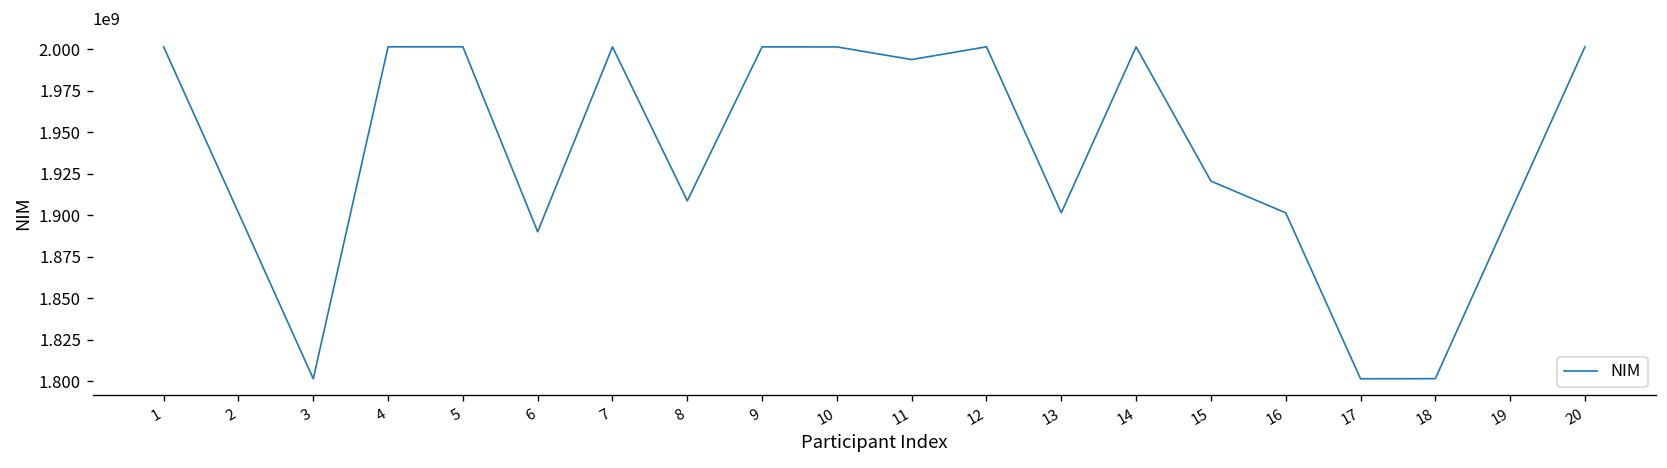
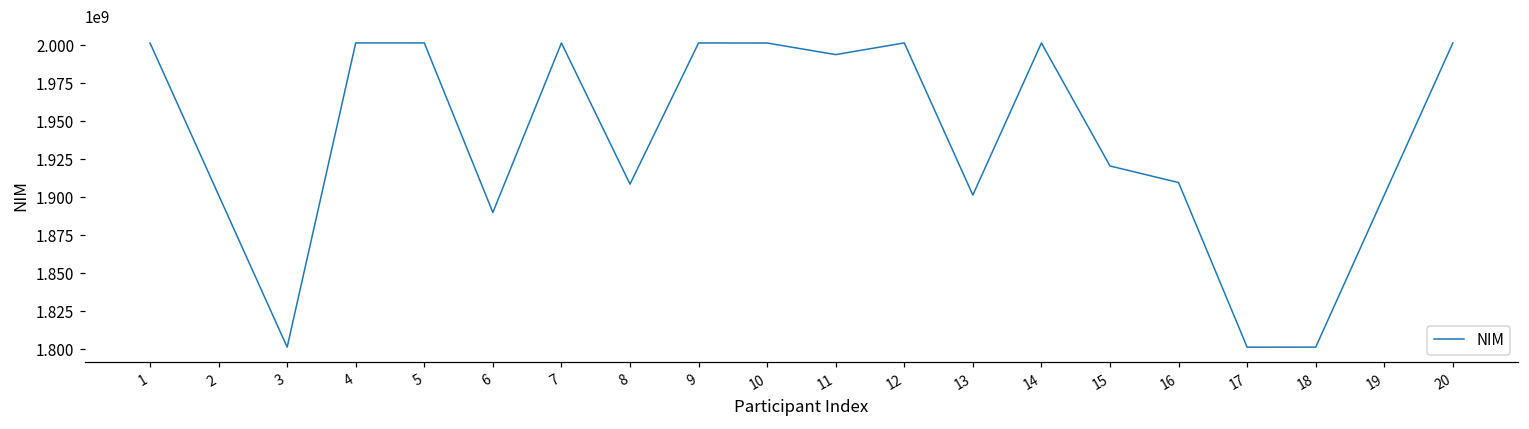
16: 1901000000 -> 1910000000
